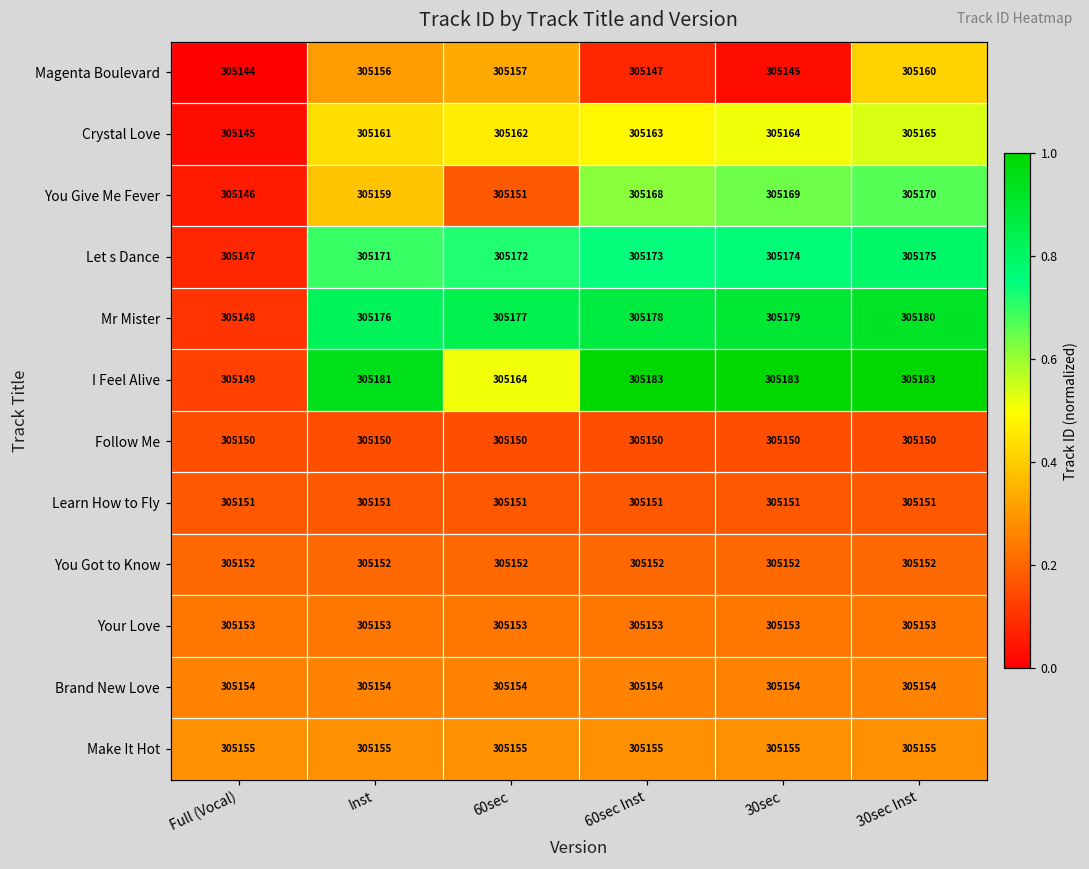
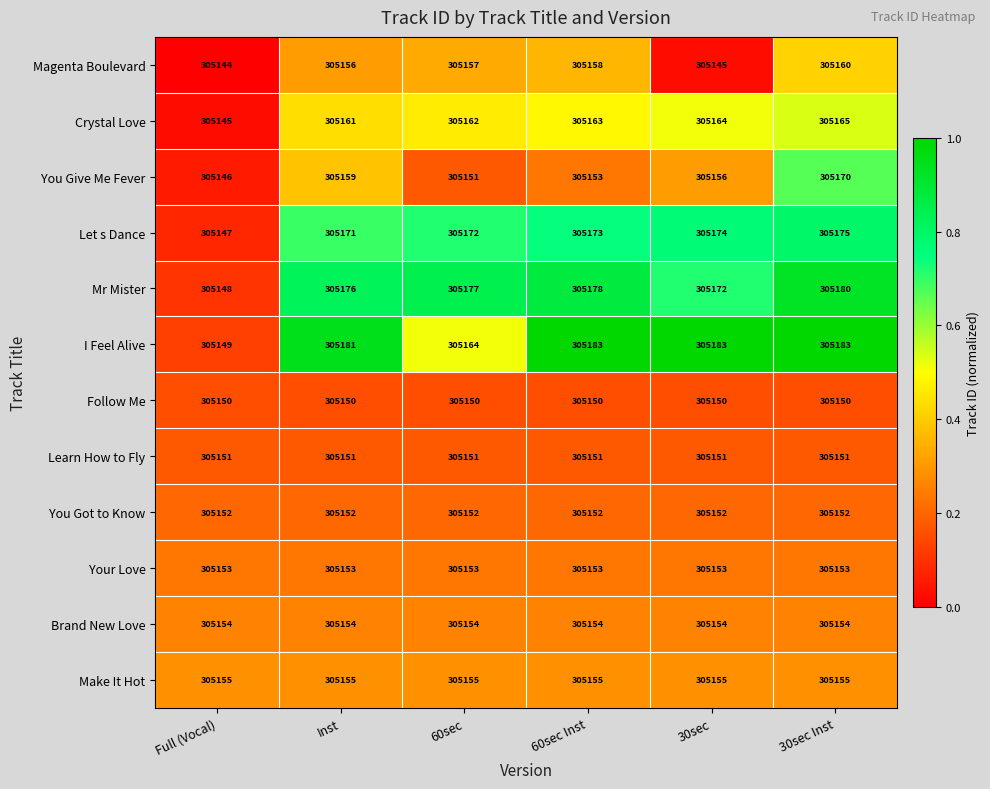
Magenta Boulevard, 60sec Inst: 305147 -> 305158
You Give Me Fever, 60sec Inst: 305168 -> 305153
You Give Me Fever, 30sec: 305169 -> 305156
Mr Mister, 30sec: 305179 -> 305172
